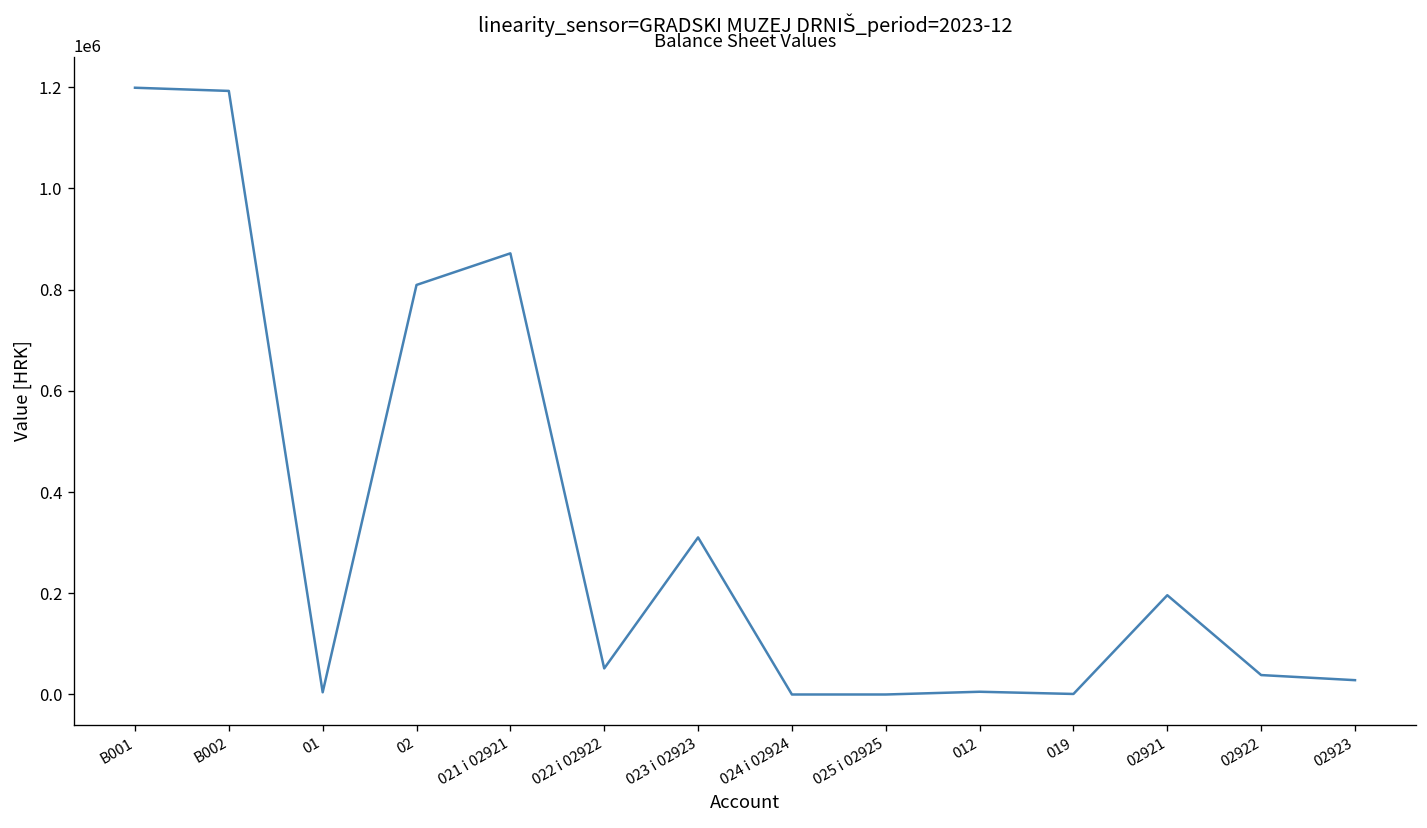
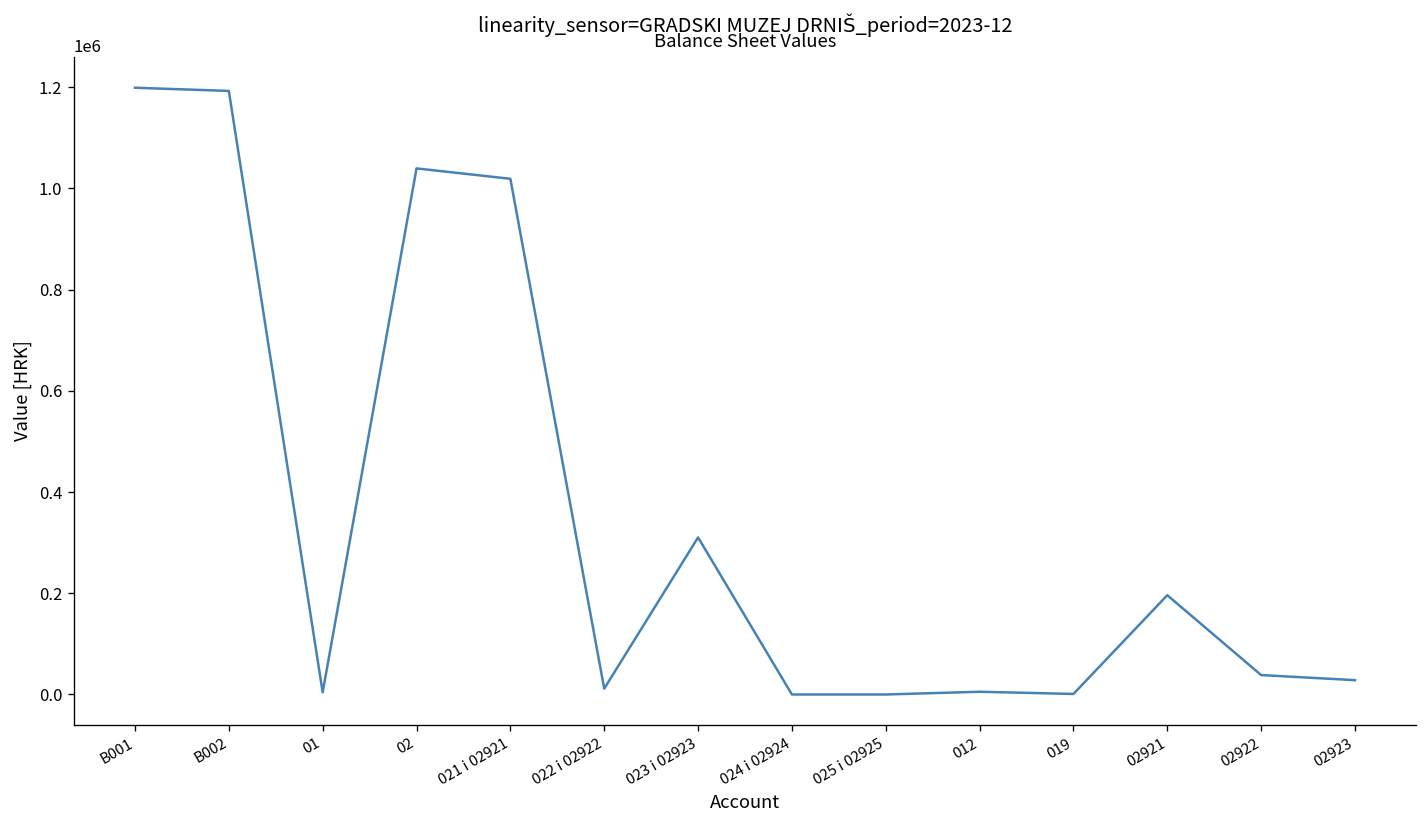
02: 810000 -> 1040000
021 i 02921: 870000 -> 1020000
022 i 02922: 50000 -> 10000
